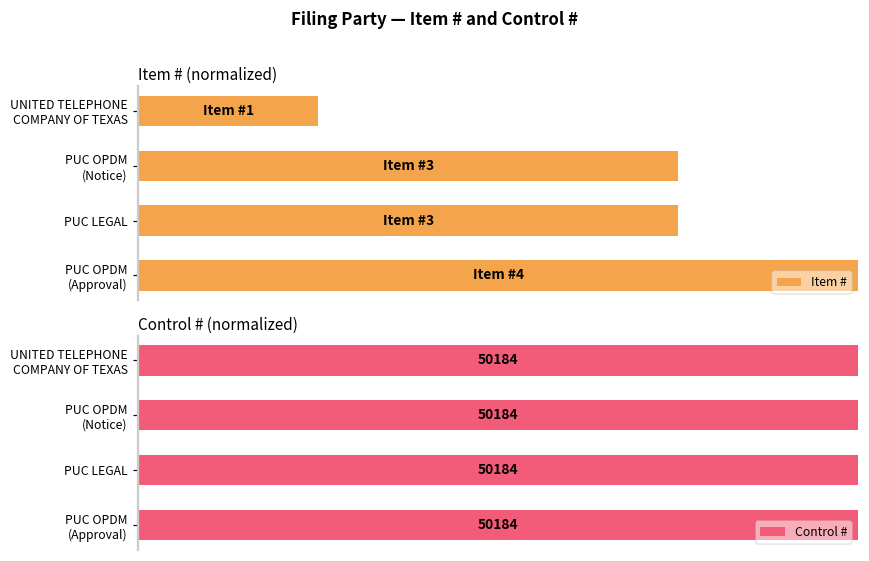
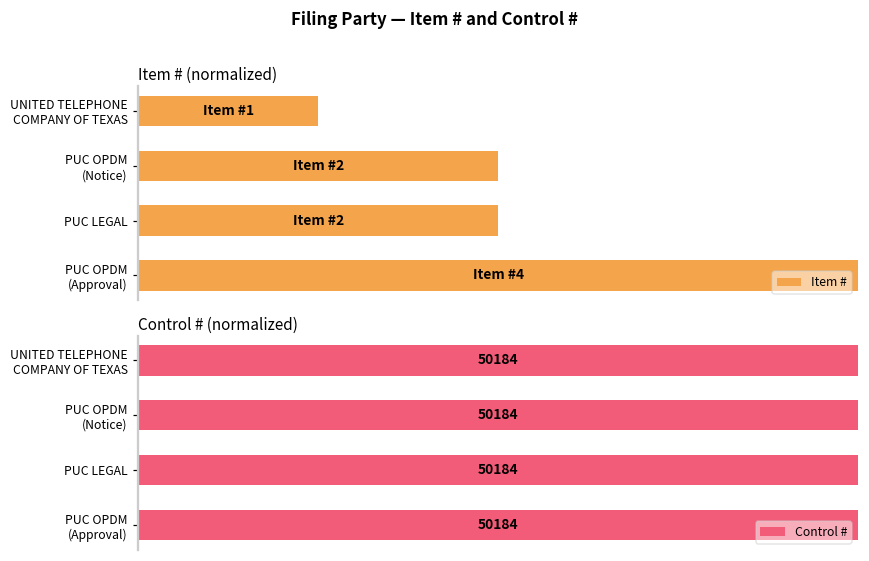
Item # (normalized), PUC OPDM (Notice): 3 -> 2
Item # (normalized), PUC LEGAL: 3 -> 2
